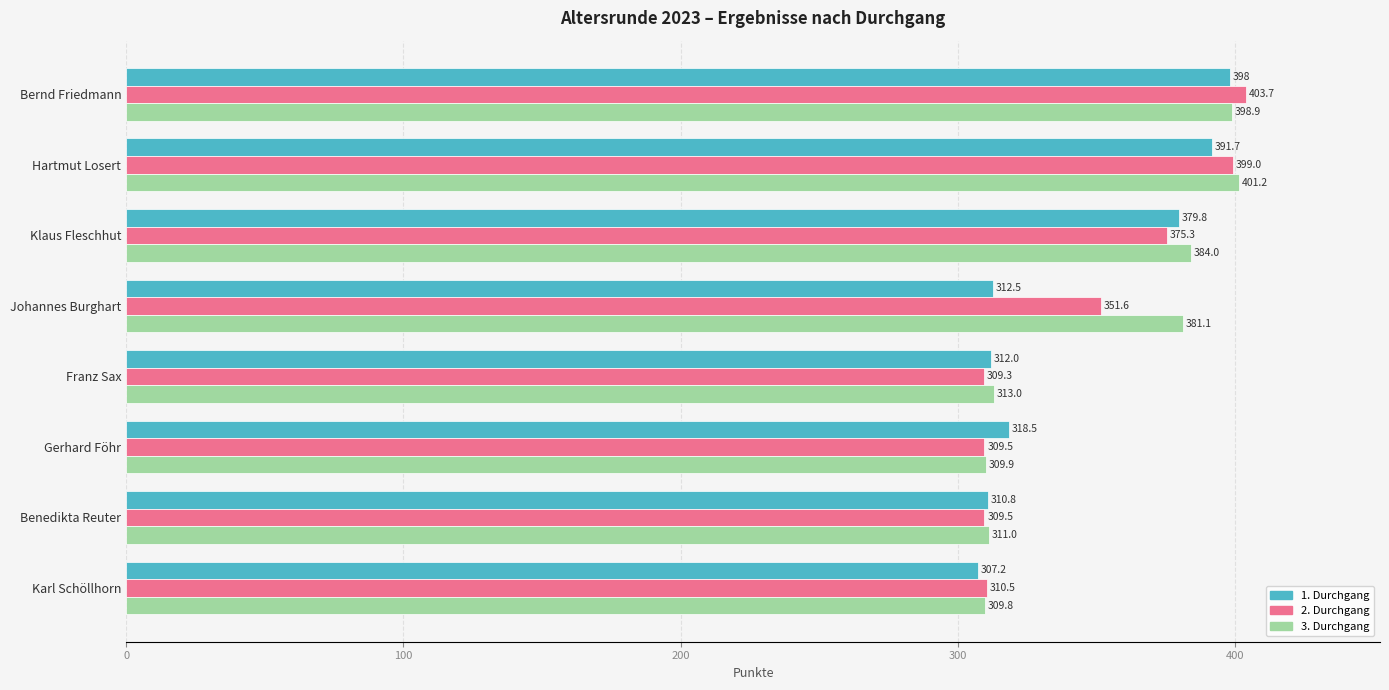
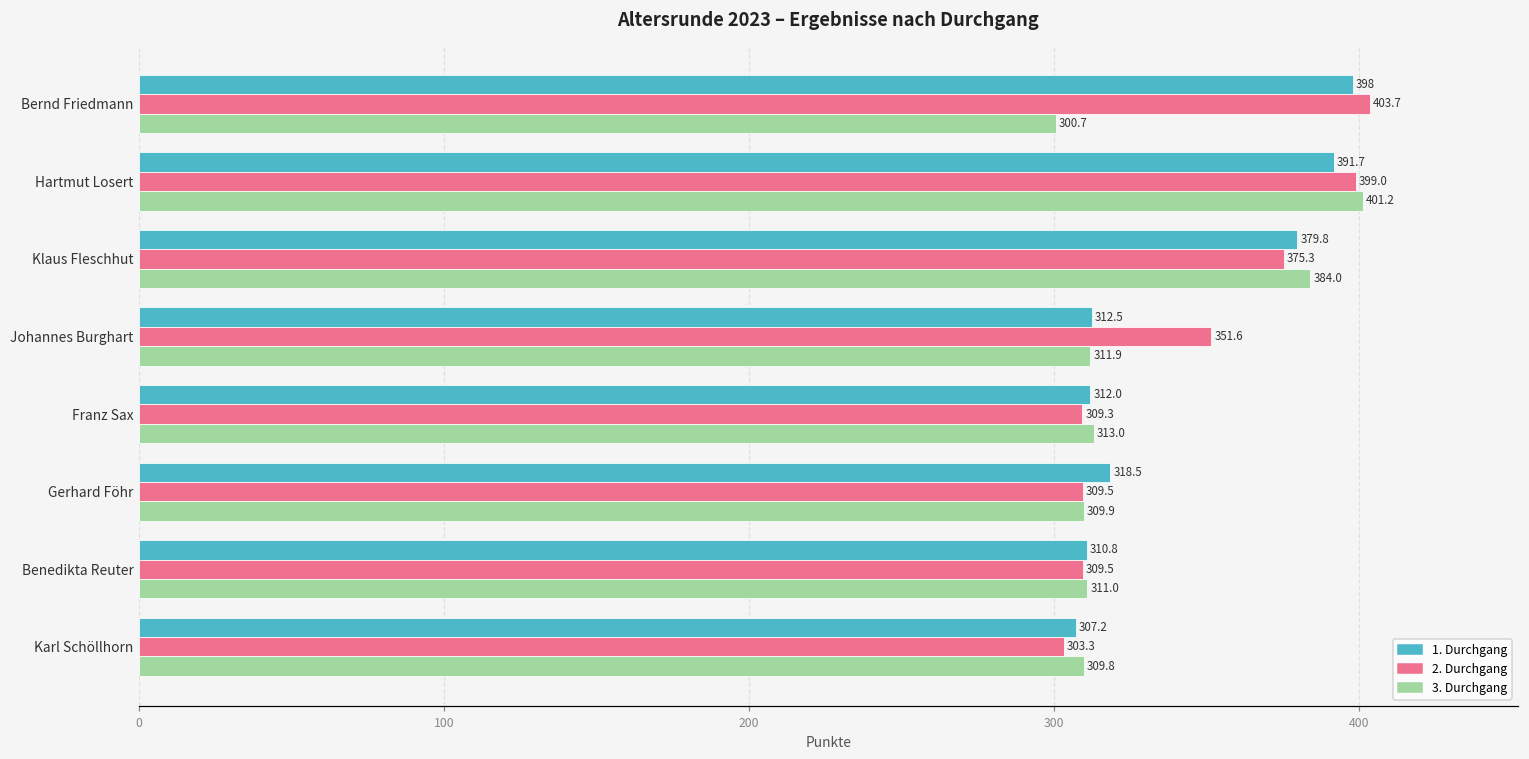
3. Durchgang, Bernd Friedmann: 398.9 -> 300.7
3. Durchgang, Johannes Burghart: 381.1 -> 311.9
2. Durchgang, Karl Schöllhorn: 310.5 -> 303.3
